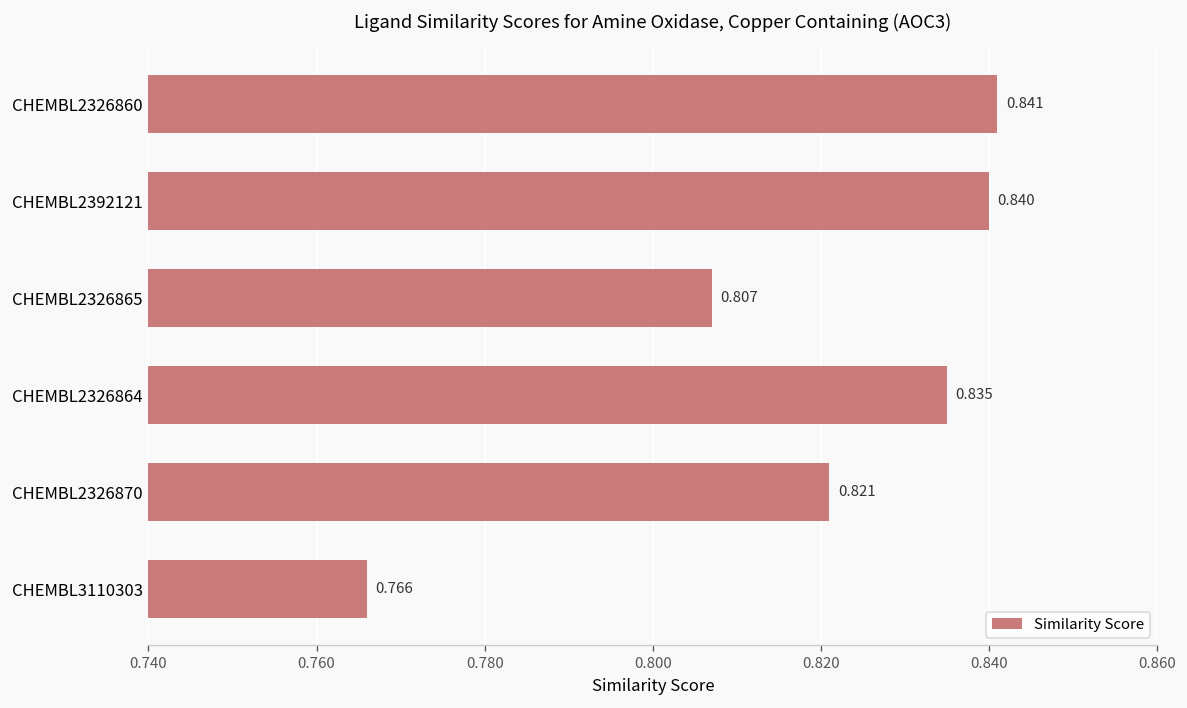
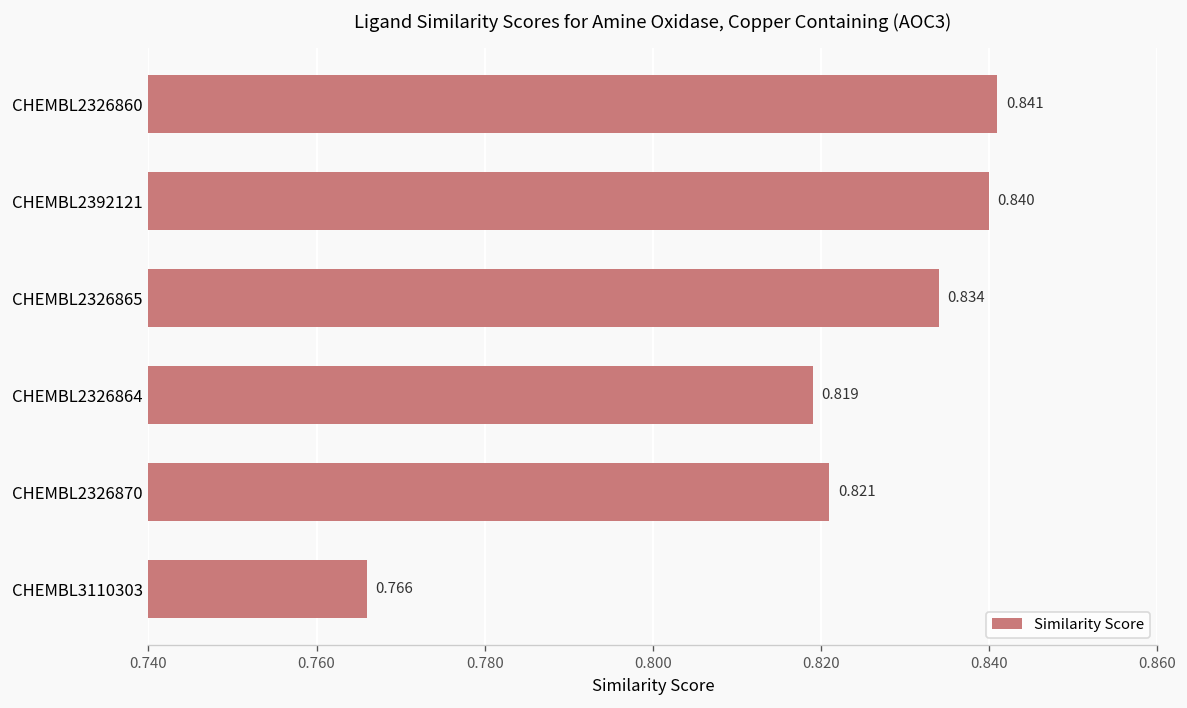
CHEMBL2326865: 0.807 -> 0.834
CHEMBL2326864: 0.835 -> 0.819
